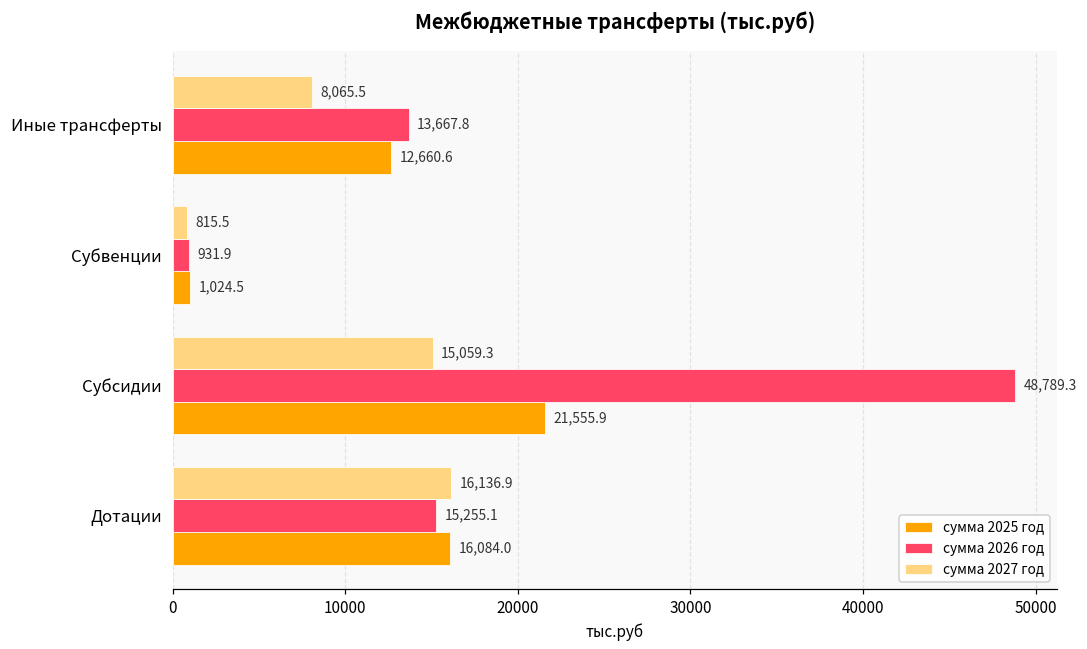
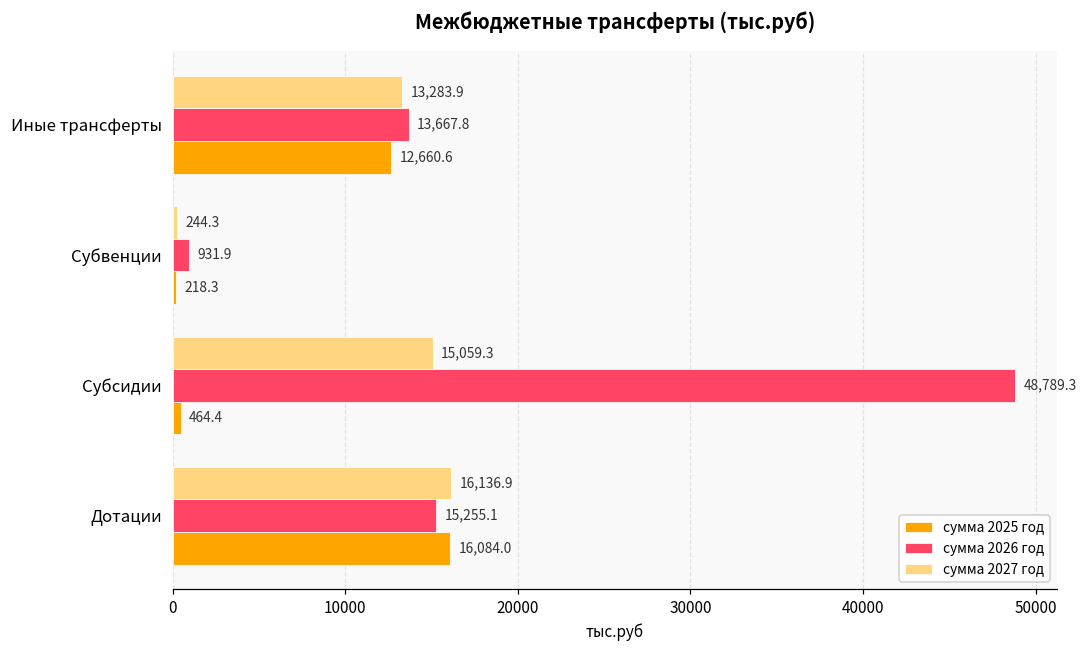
сумма 2027 год, Иные трансферты: 8,065.5 -> 13,283.9
сумма 2027 год, Субвенции: 815.5 -> 244.3
сумма 2025 год, Субвенции: 1,024.5 -> 218.3
сумма 2025 год, Субсидии: 21,555.9 -> 464.4
